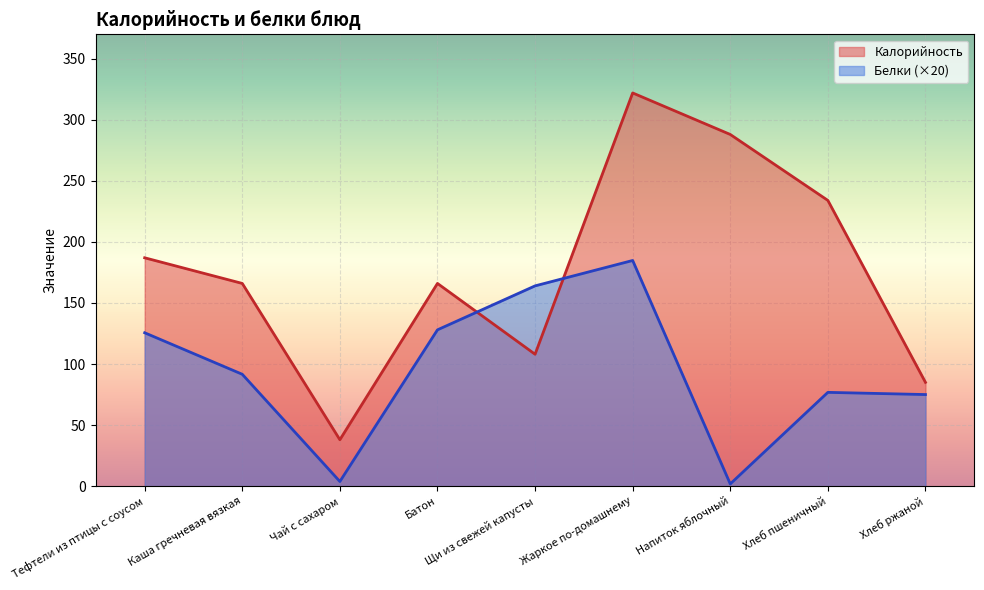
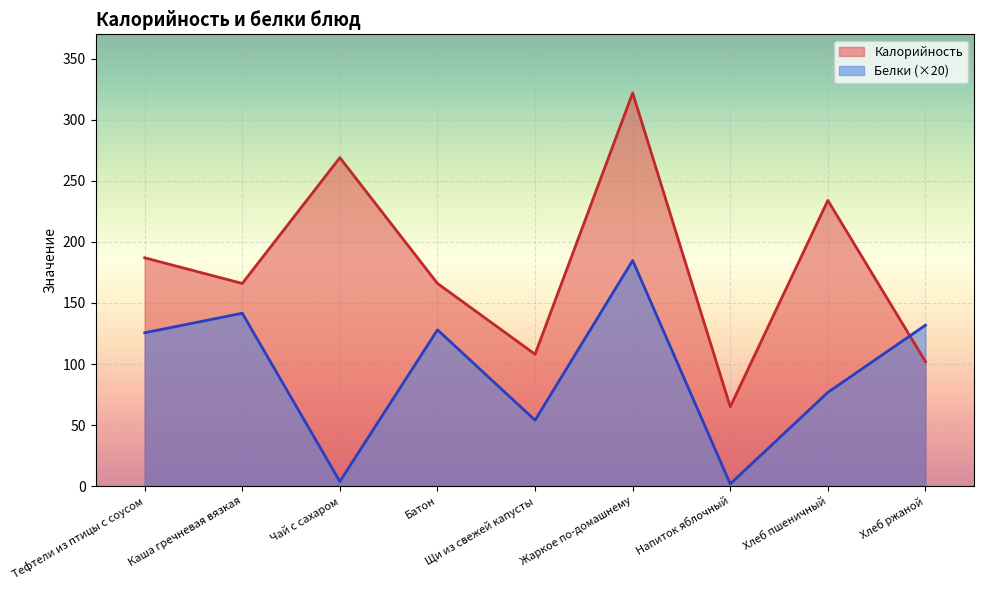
Белки (×20), Каша гречневая вязкая: 92 -> 142
Калорийность, Чай с сахаром: 38 -> 269
Белки (×20), Щи из свежей капусты: 164 -> 54
Калорийность, Напиток яблочный: 288 -> 65
Калорийность, Хлеб ржаной: 85 -> 102
Белки (×20), Хлеб ржаной: 75 -> 132
